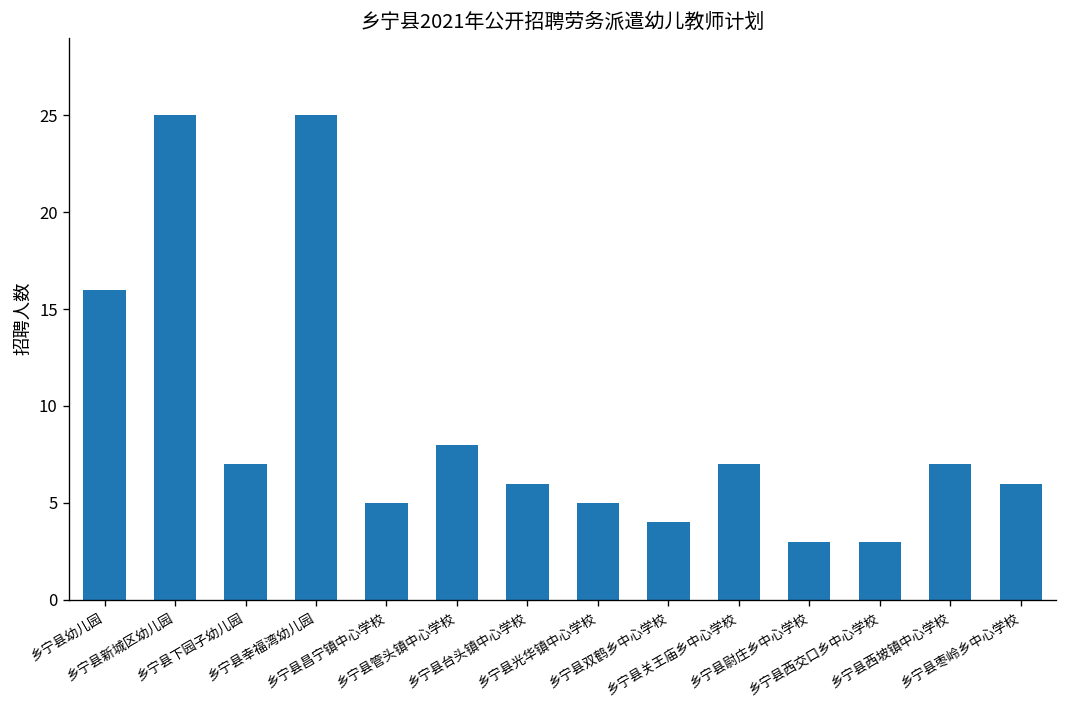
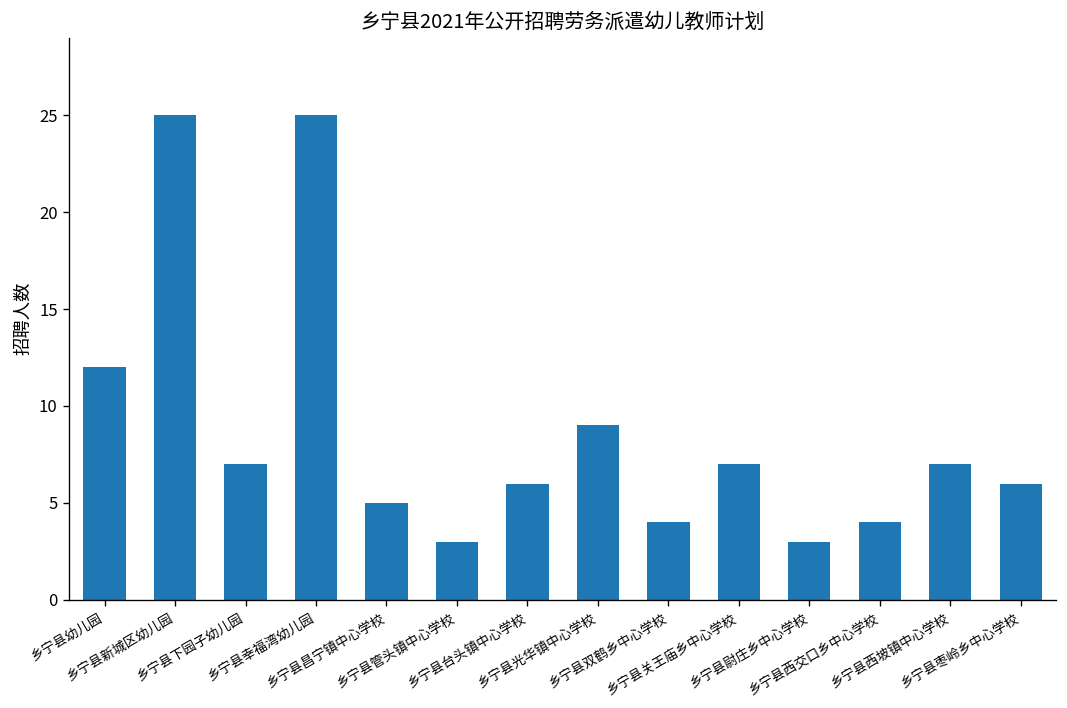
乡宁县幼儿园: 16 -> 12
乡宁县管头镇中心学校: 8 -> 3
乡宁县光华镇中心学校: 5 -> 9
乡宁县西交口乡中心学校: 3 -> 4
